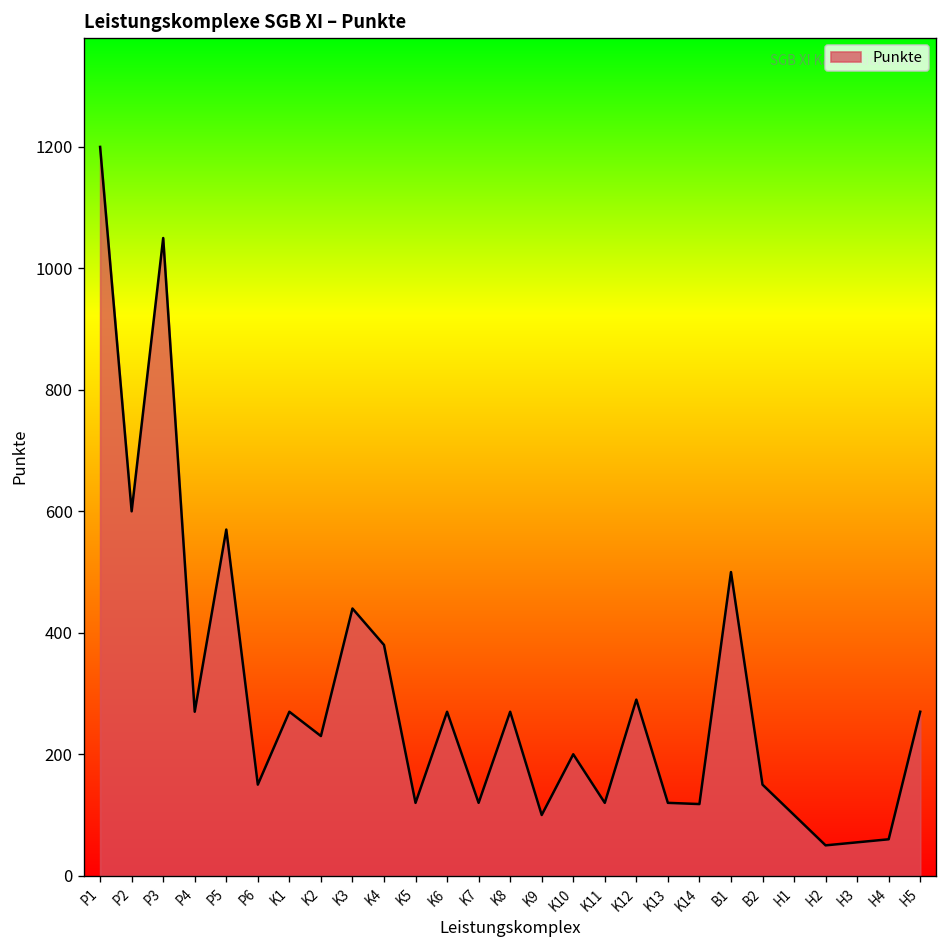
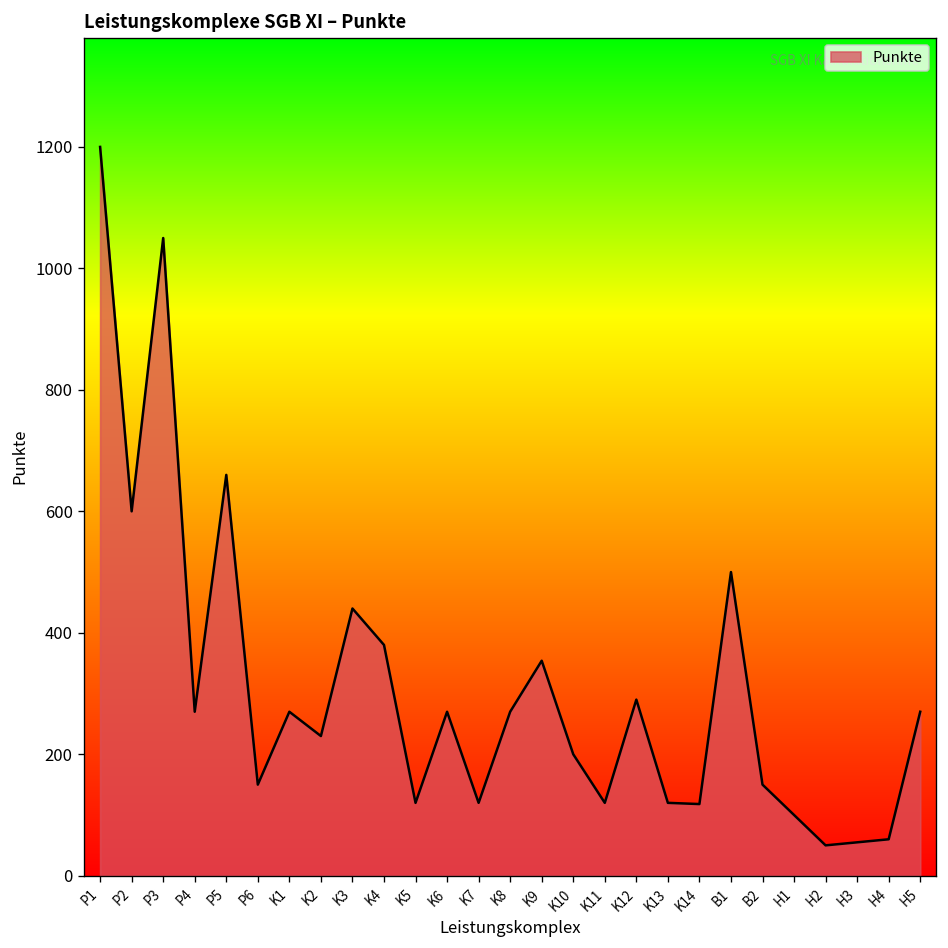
P5: 570 -> 660
K9: 100 -> 350
